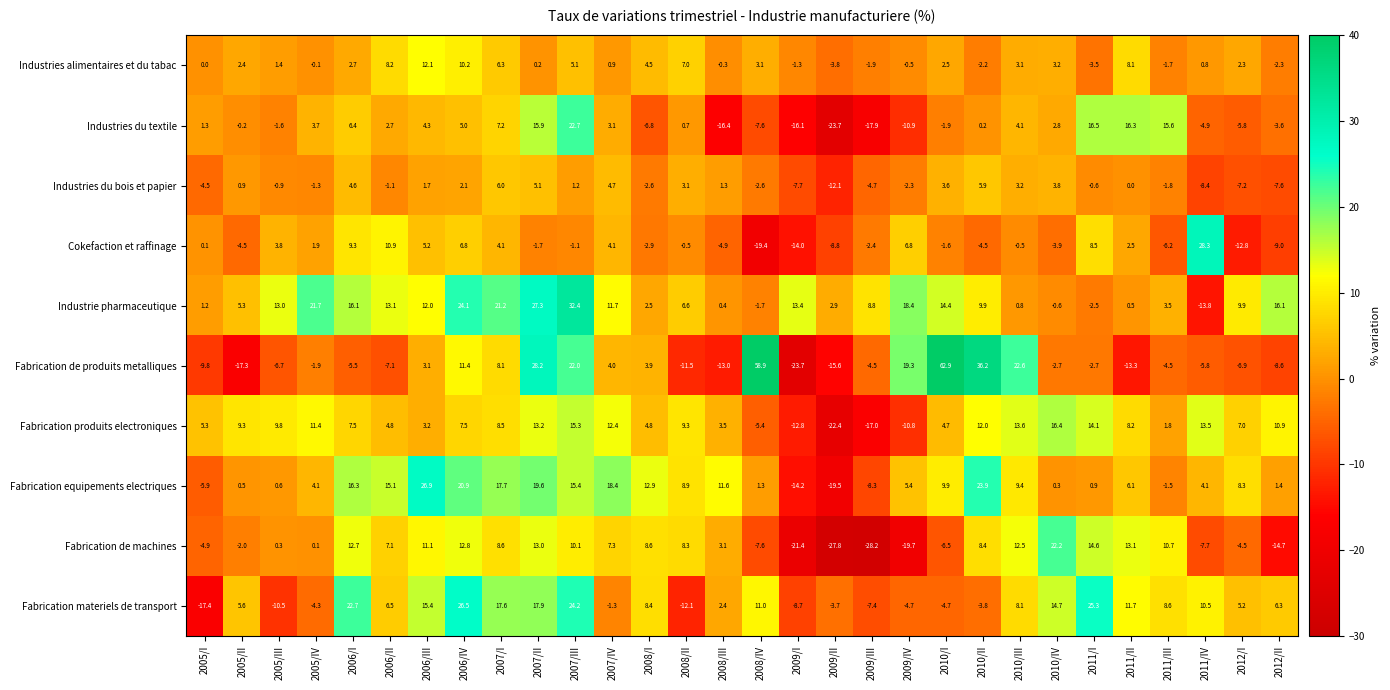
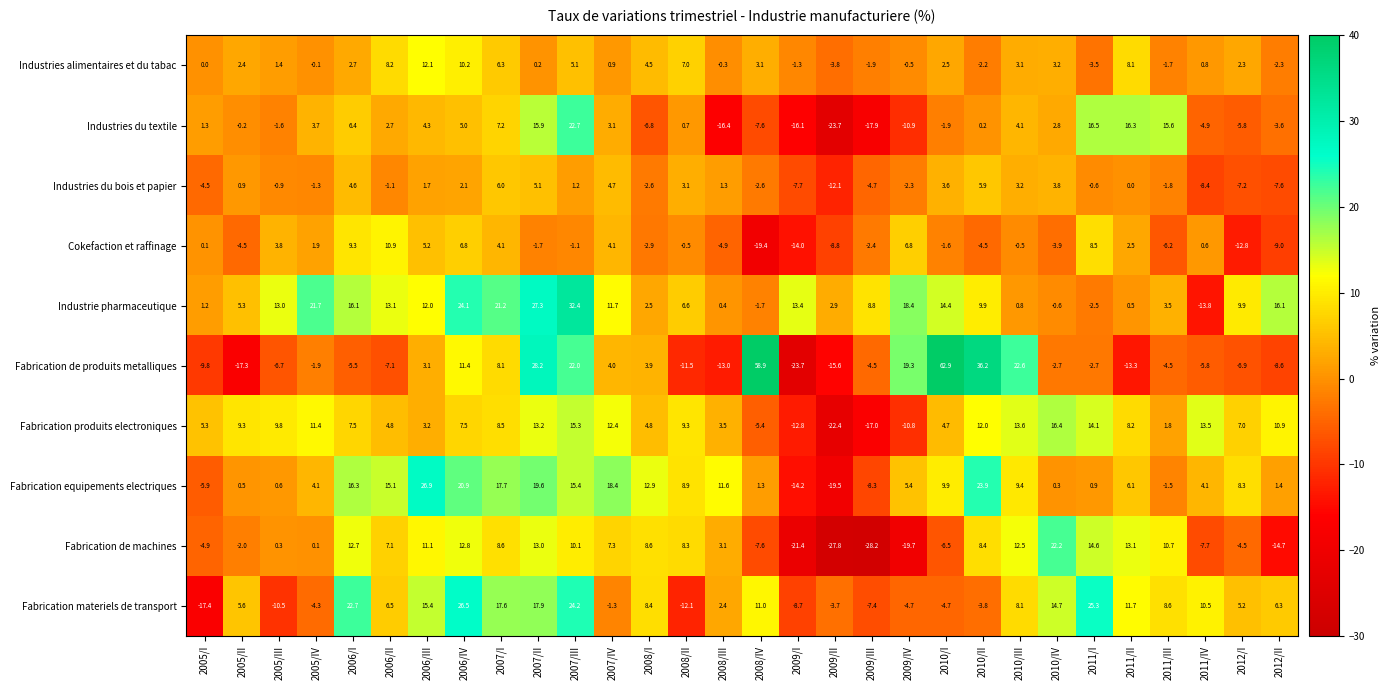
Cokefaction et raffinage, 2011/IV: 28.3 -> 0.6
